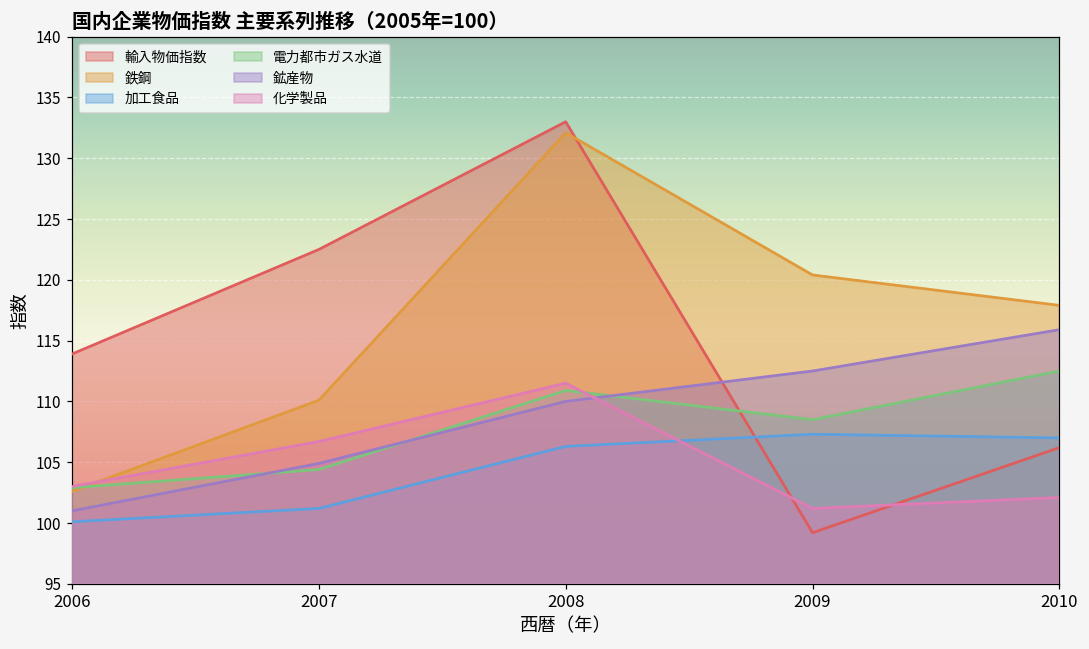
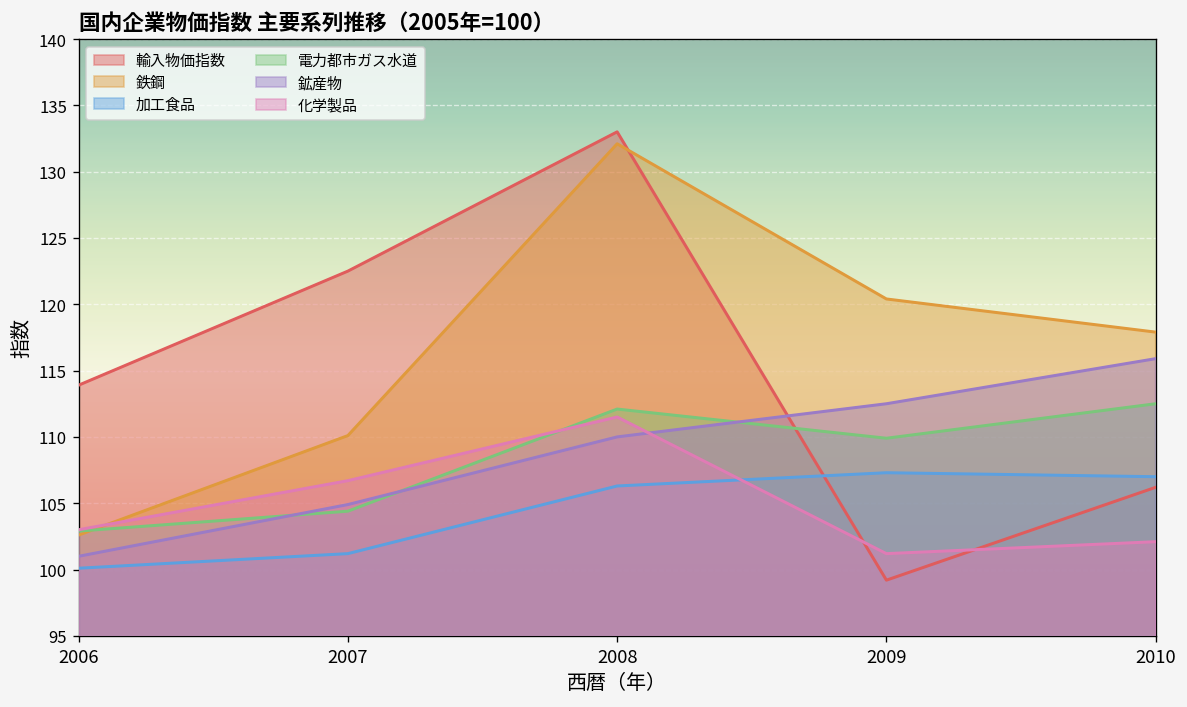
電力都市ガス水道, 2008: 110.9 -> 112.1
電力都市ガス水道, 2009: 108.5 -> 109.9
